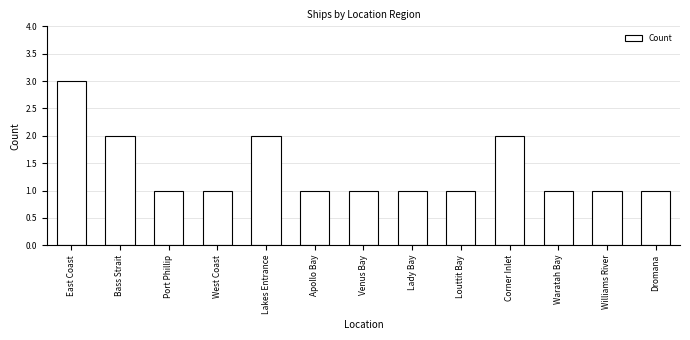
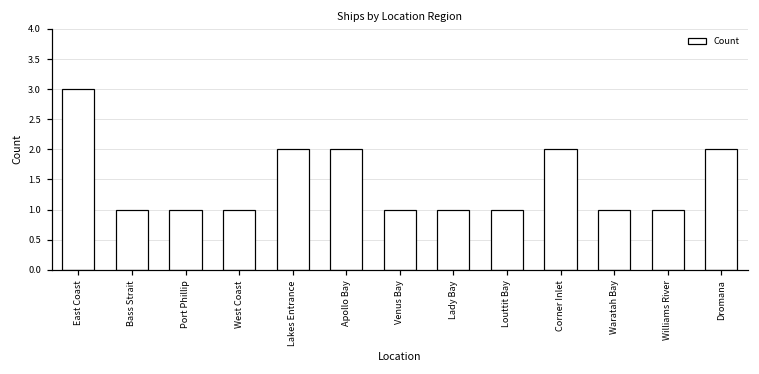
Bass Strait: 2 -> 1
Apollo Bay: 1 -> 2
Dromana: 1 -> 2
